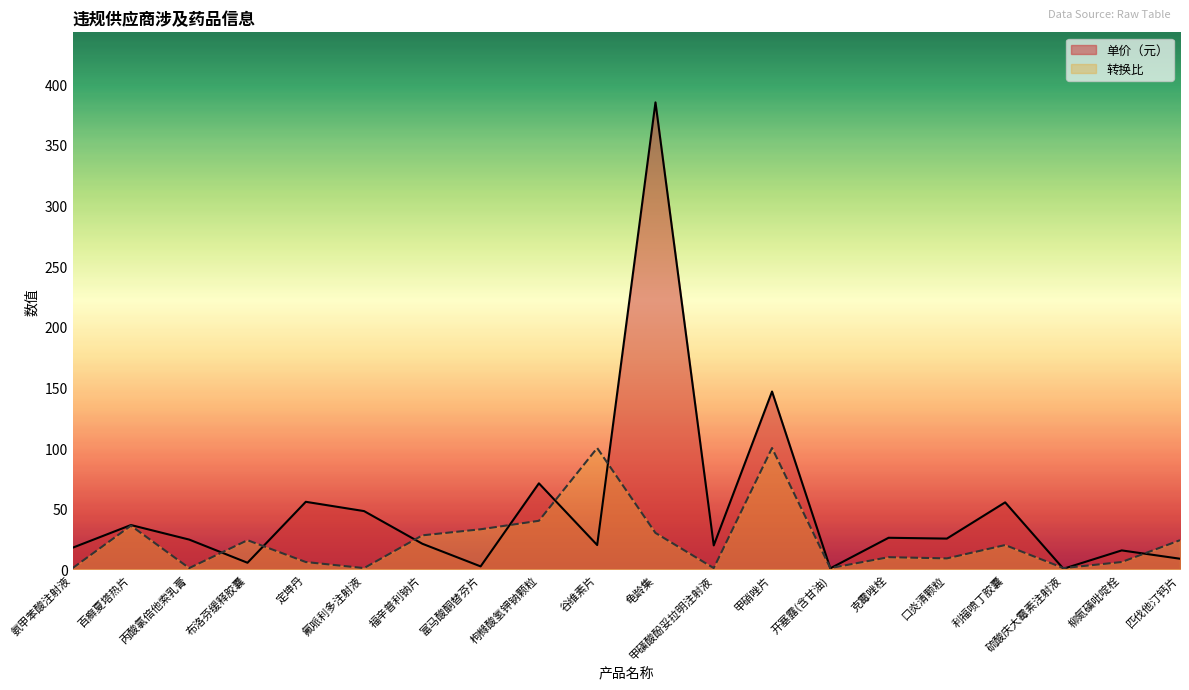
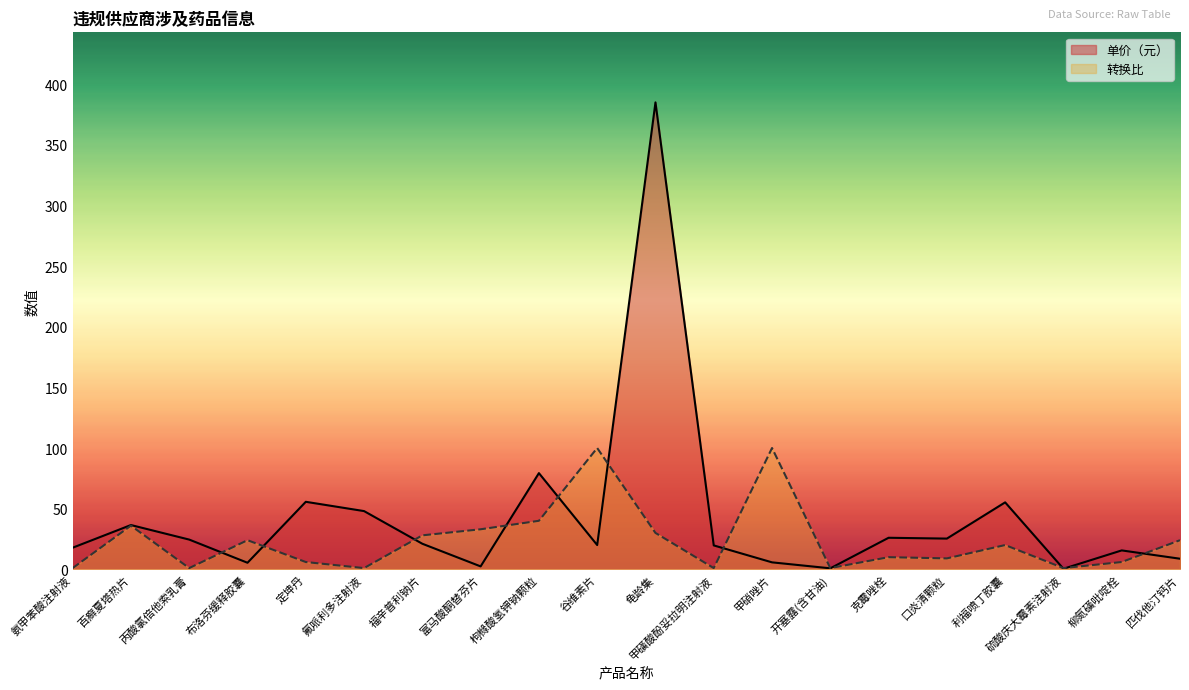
单价（元）, 枸橼酸氢钾钠颗粒: 71 -> 79
单价（元）, 甲硝唑片: 147 -> 6
